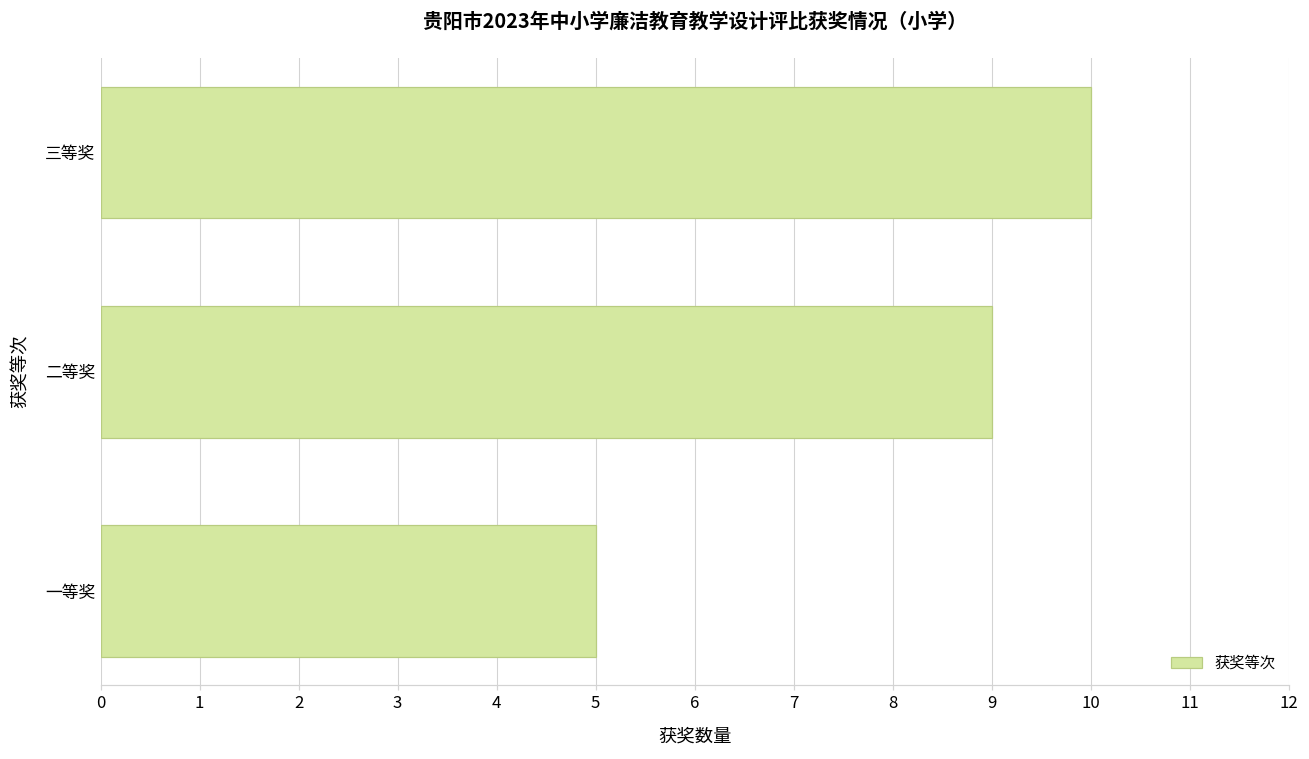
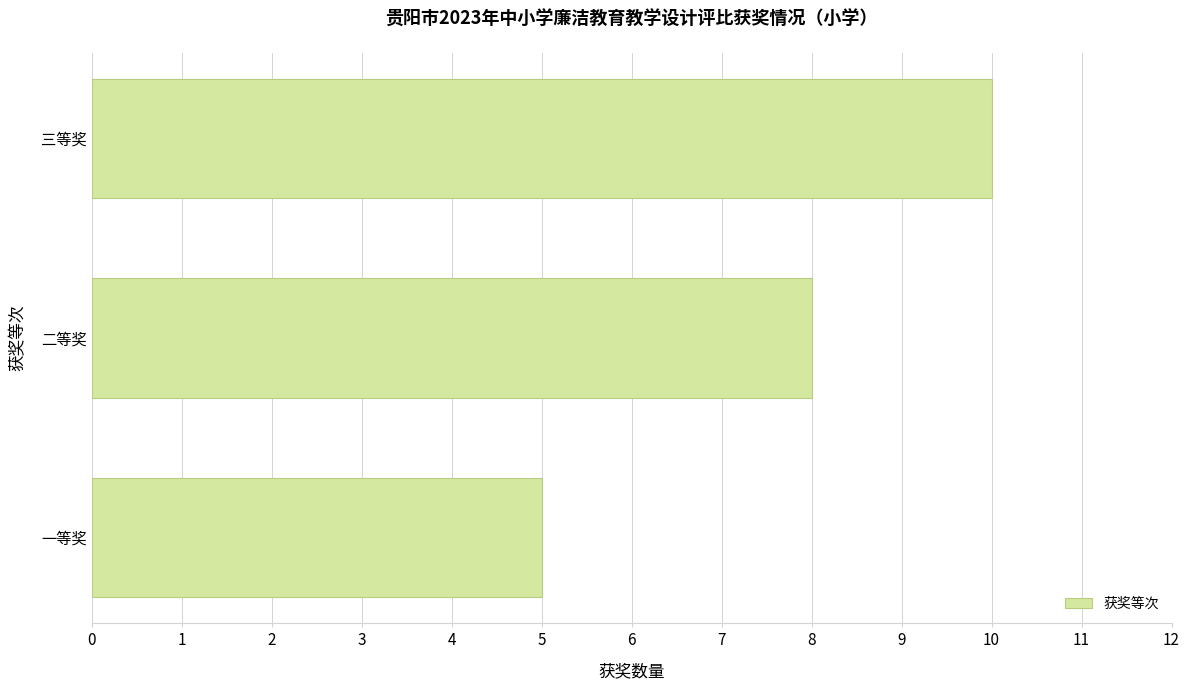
二等奖: 9 -> 8
